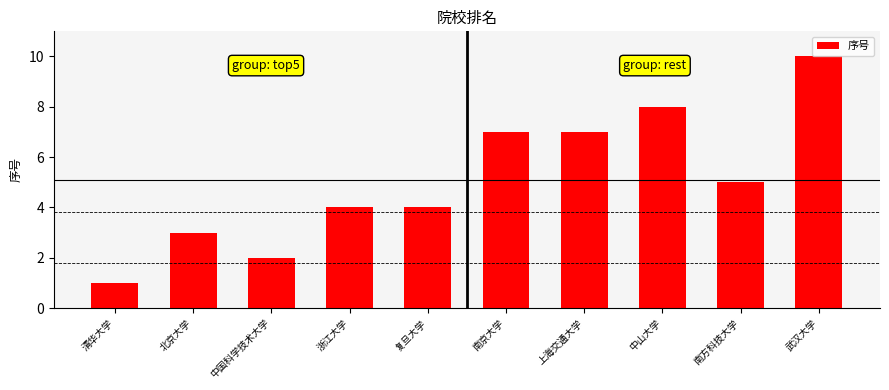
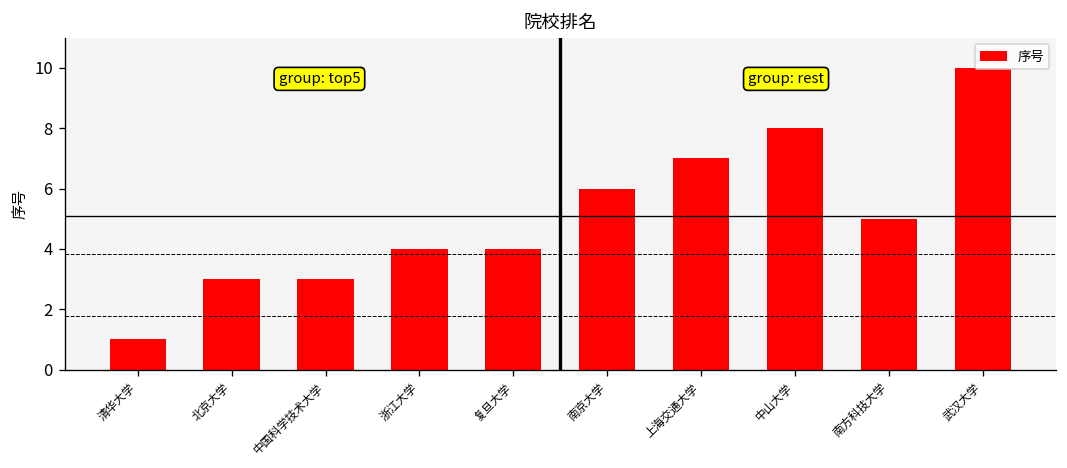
中国科学技术大学: 2 -> 3
南京大学: 7 -> 6
